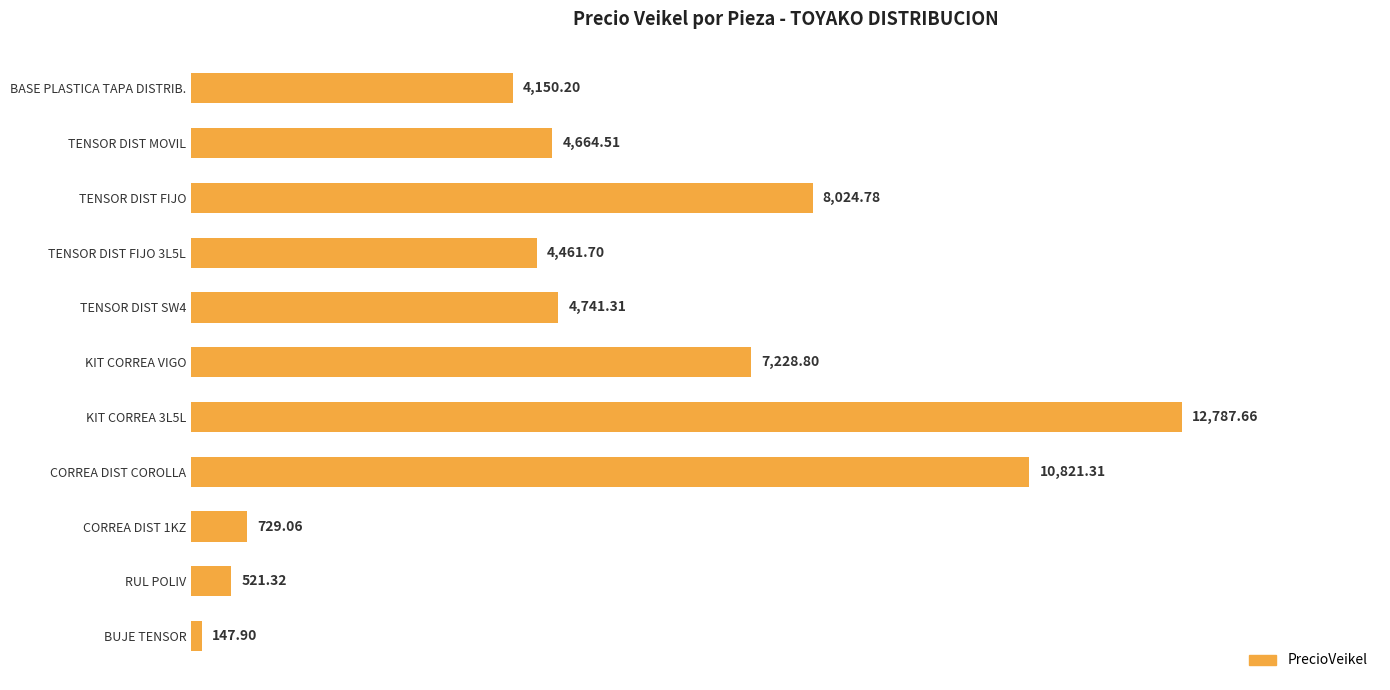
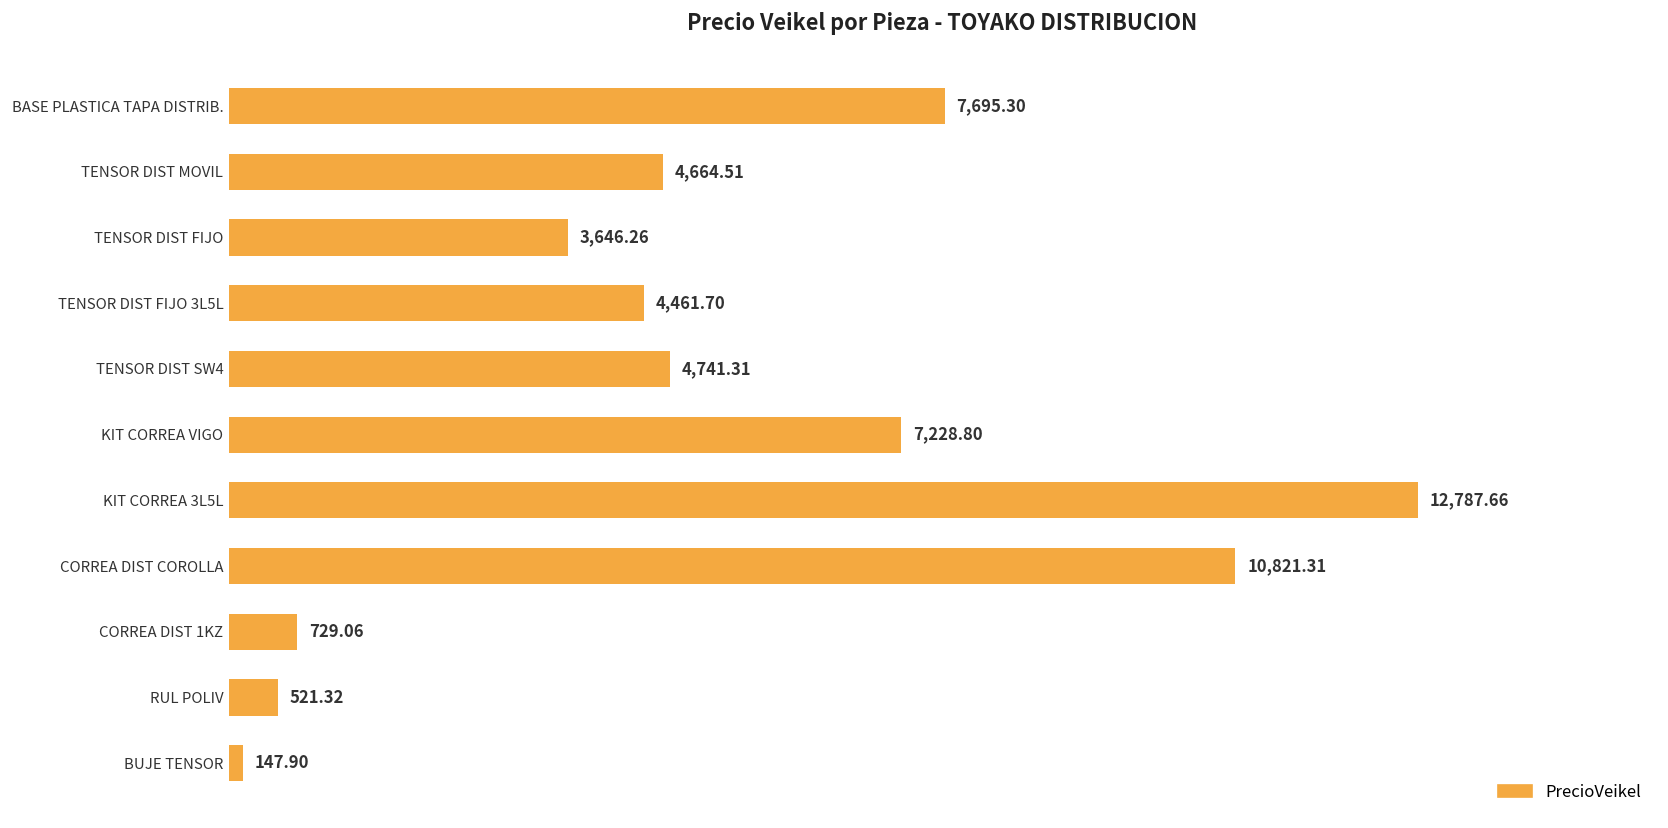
BASE PLASTICA TAPA DISTRIB.: 4,150.20 -> 7,695.30
TENSOR DIST FIJO: 8,024.78 -> 3,646.26
